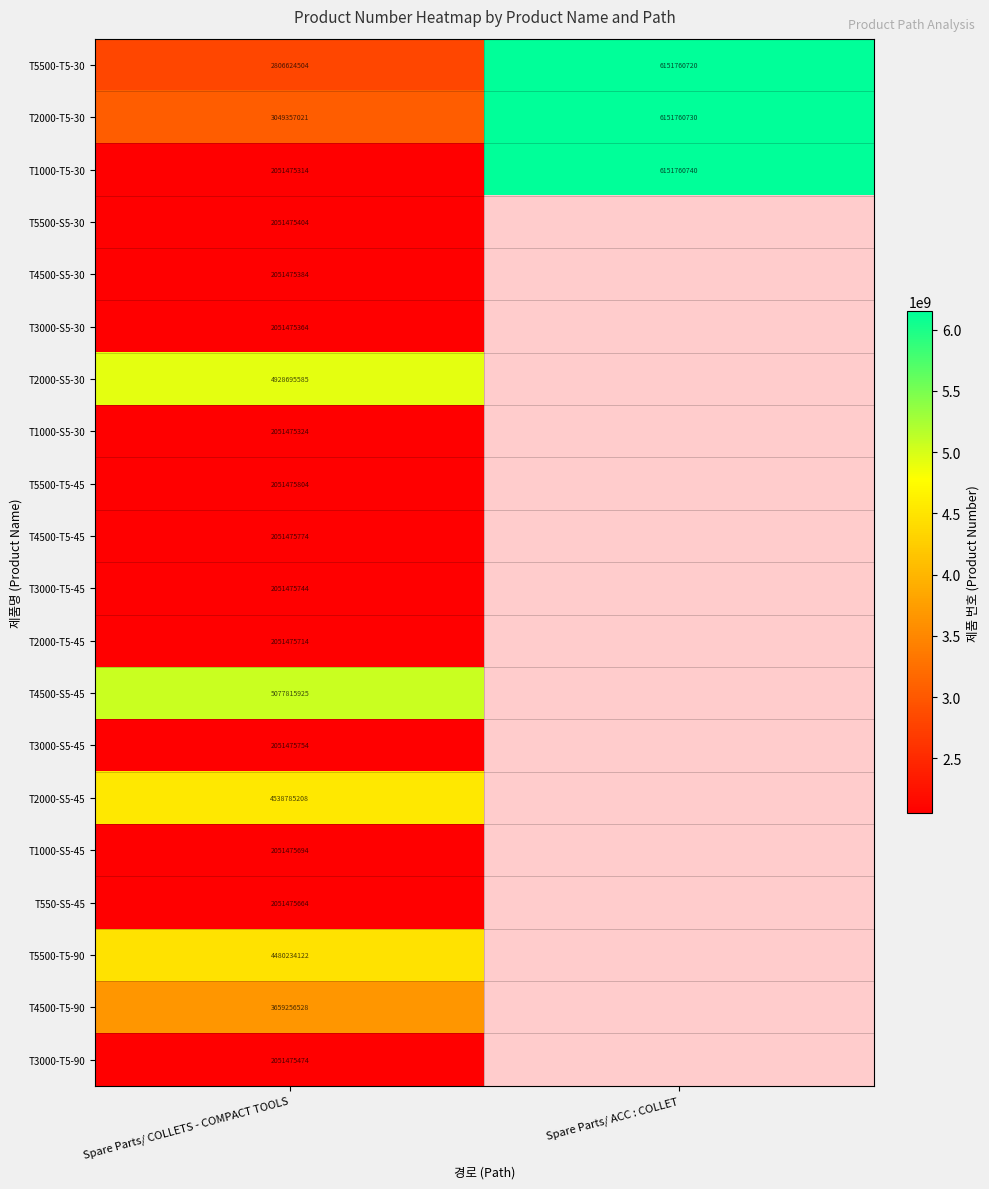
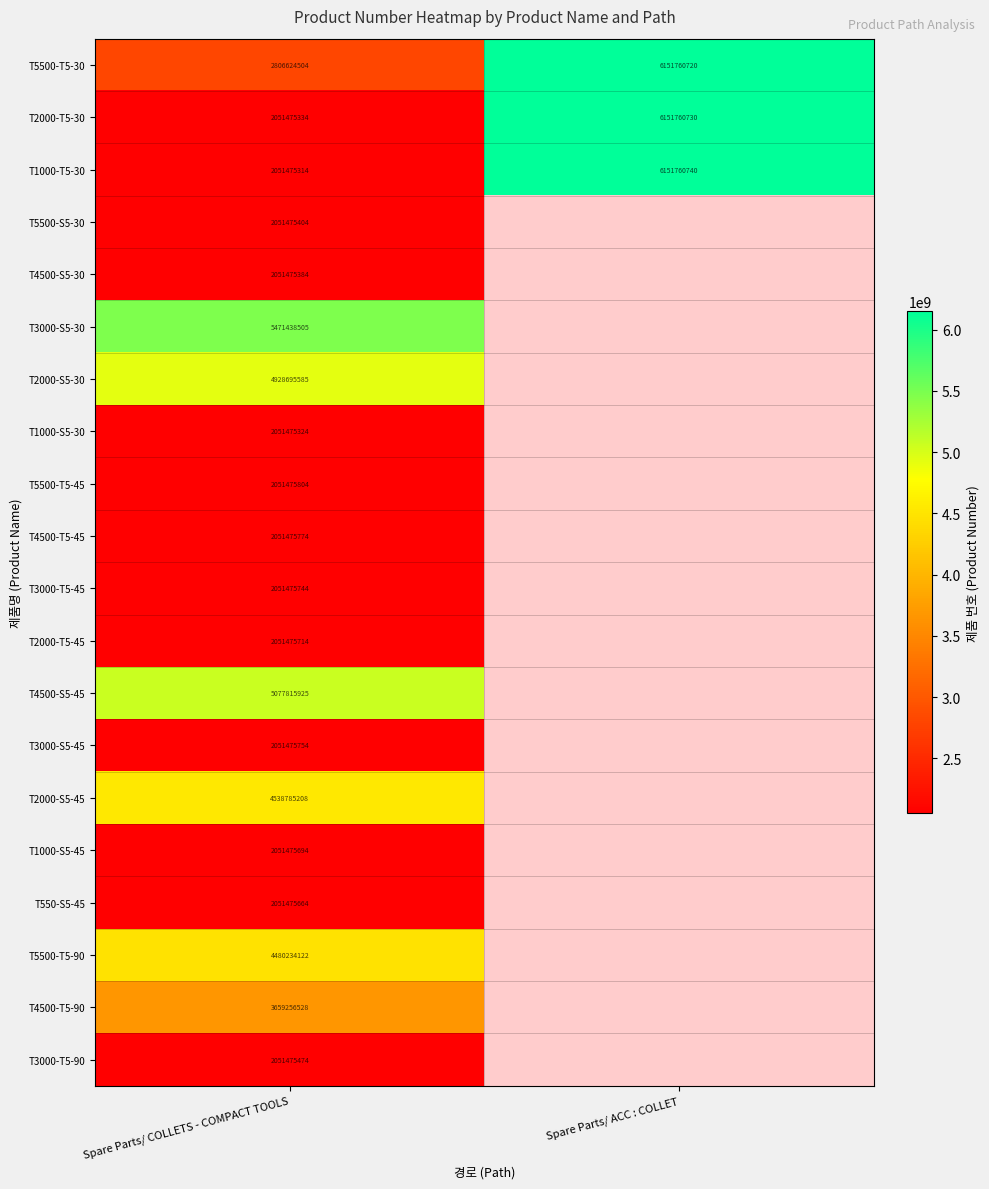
T2000-T5-30, Spare Parts/ COLLETS - COMPACT TOOLS: 3049357021 -> 2051475334
T3000-S5-30, Spare Parts/ COLLETS - COMPACT TOOLS: 2051475364 -> 5471438505
